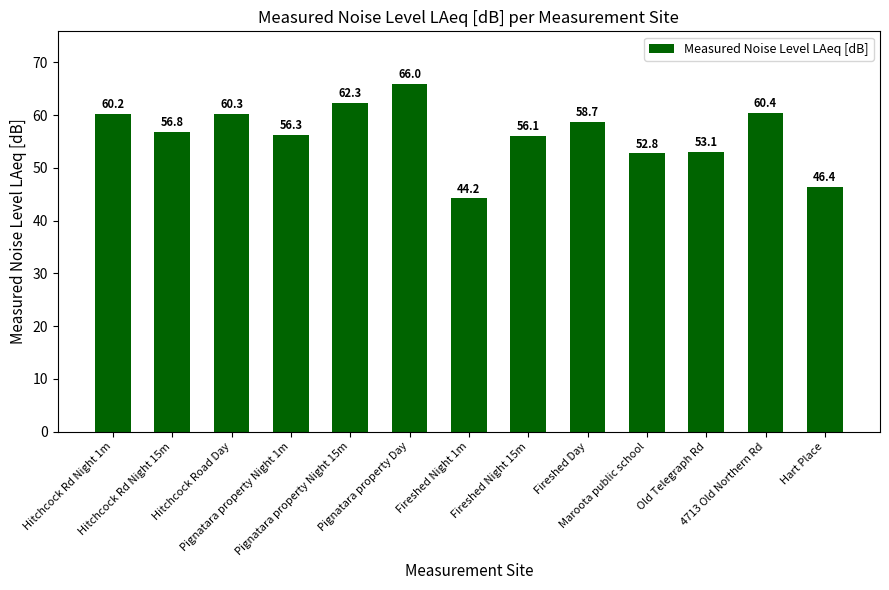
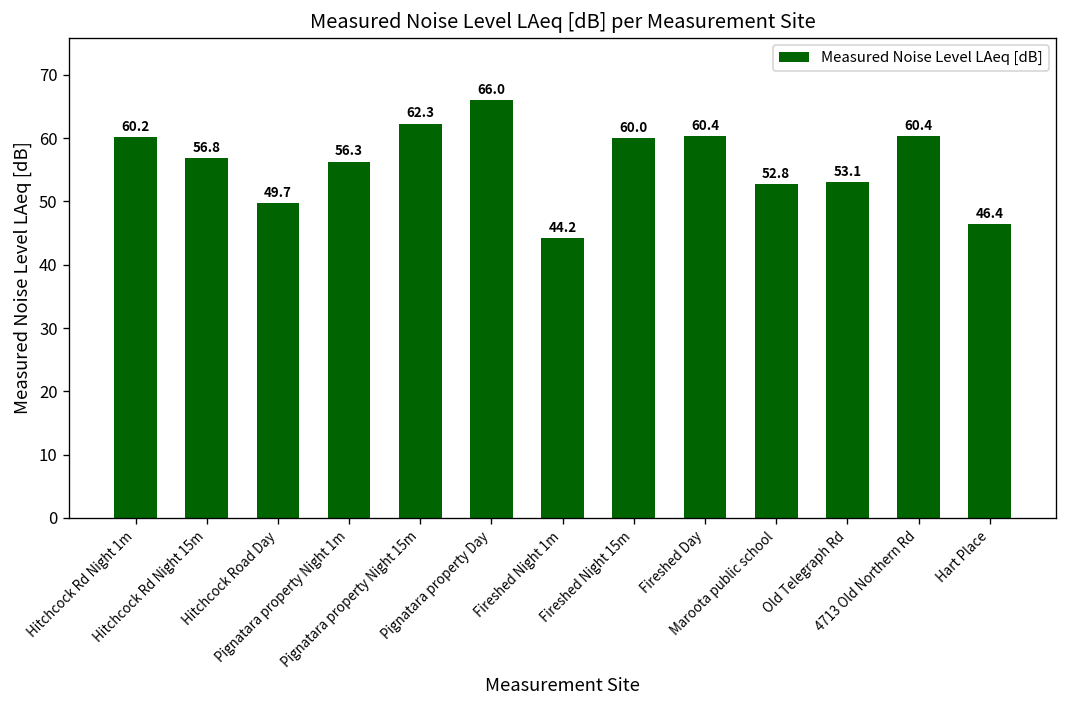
Hitchcock Road Day: 60.3 -> 49.7
Fireshed Night 15m: 56.1 -> 60.0
Fireshed Day: 58.7 -> 60.4
